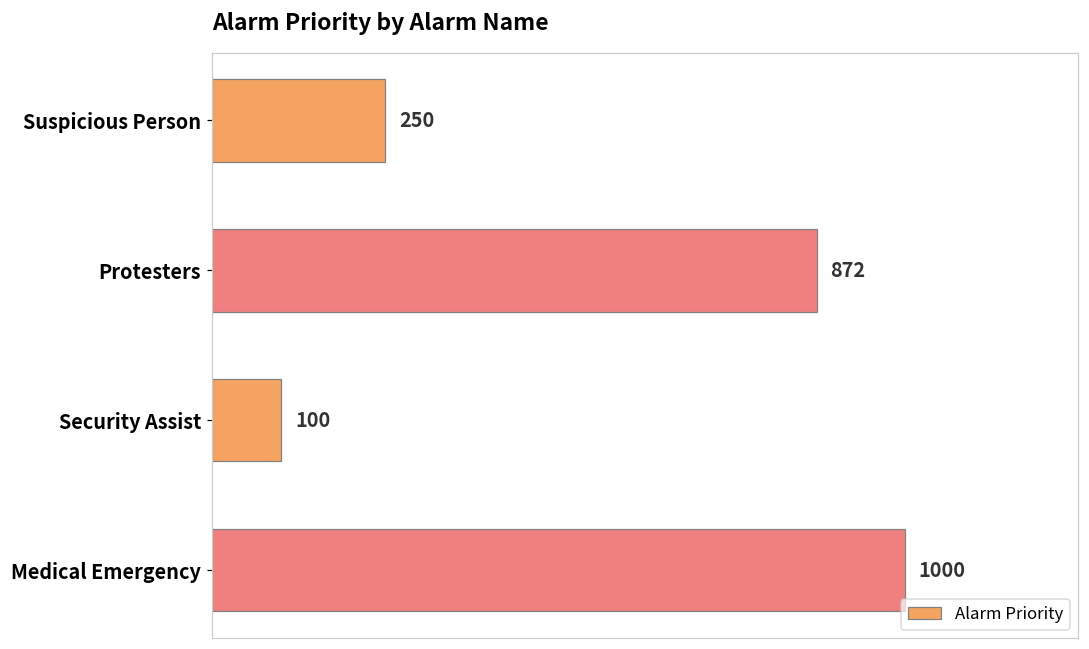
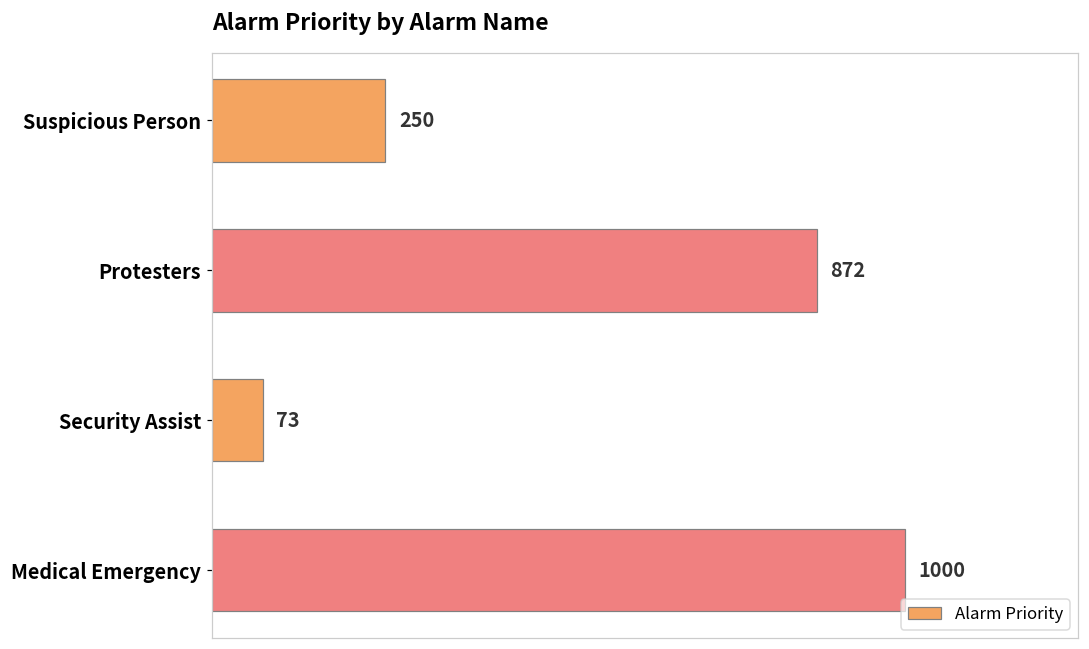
Security Assist: 100 -> 73
